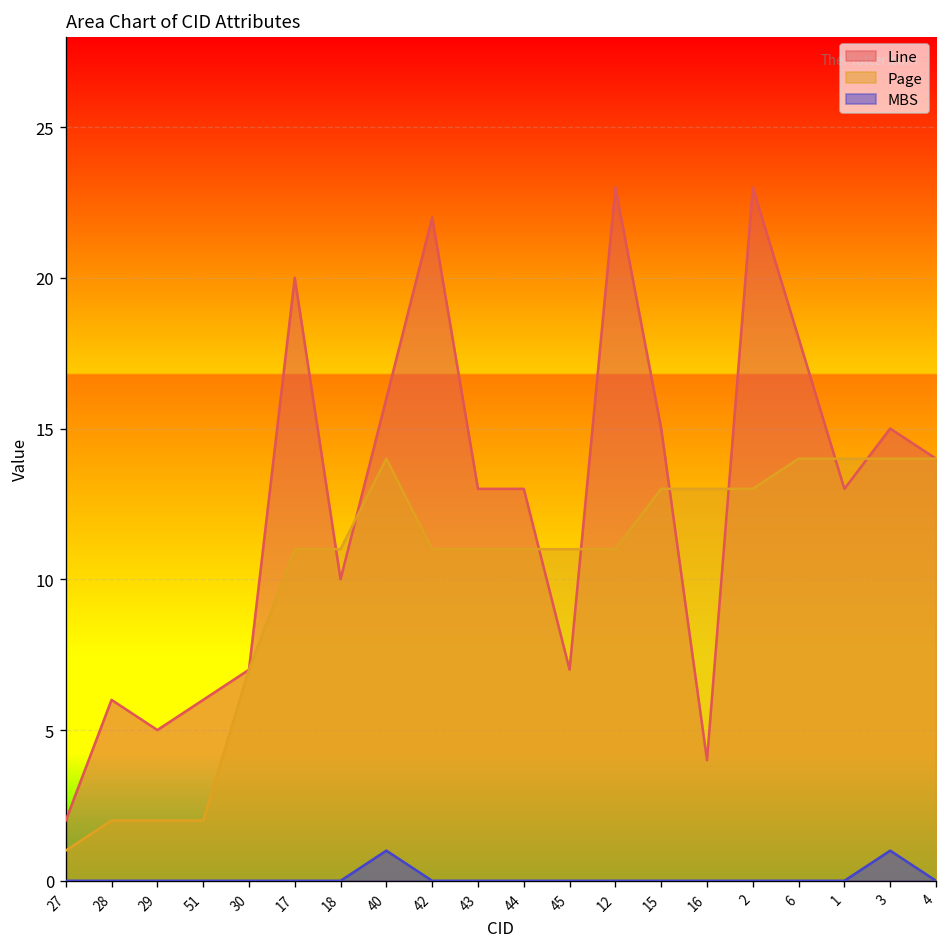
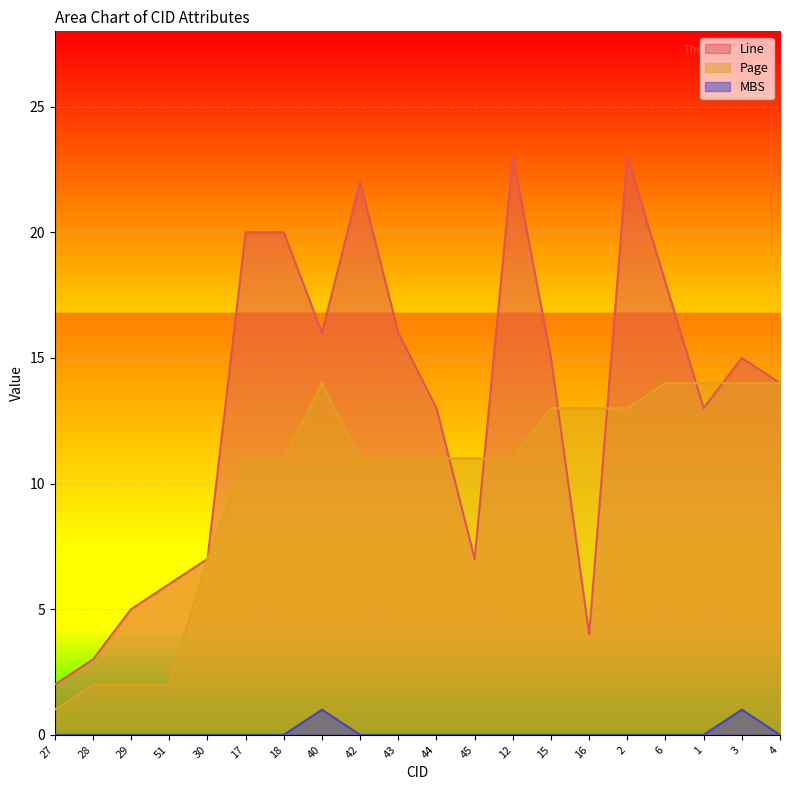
Line, 28: 6 -> 3
Line, 18: 10 -> 20
Line, 43: 13 -> 16
